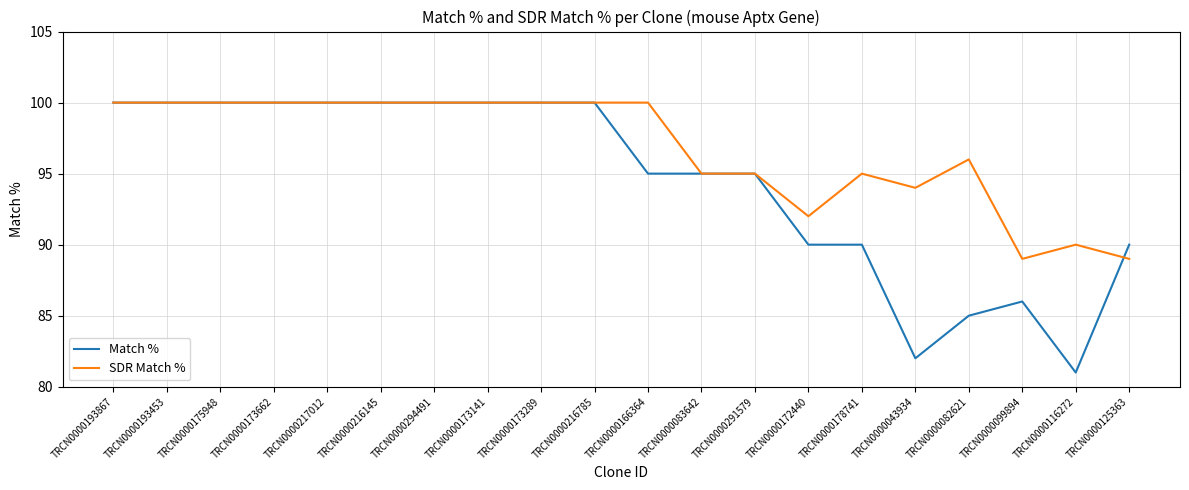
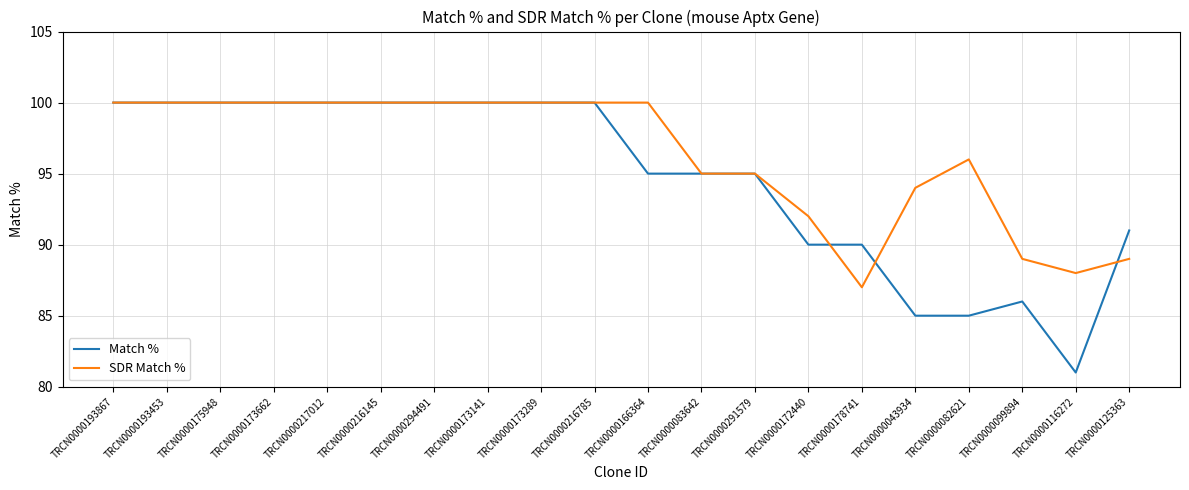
SDR Match %, TRCN0000178741: 95 -> 87
Match %, TRCN0000043934: 82 -> 85
SDR Match %, TRCN0000116272: 90 -> 88
Match %, TRCN0000125363: 90 -> 91
